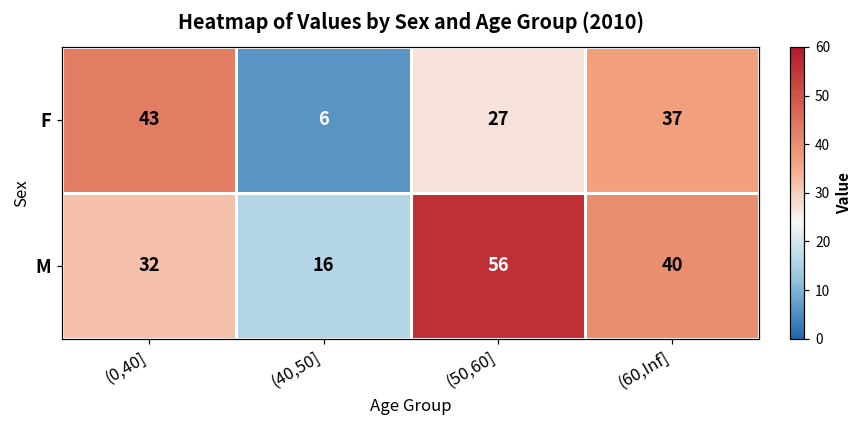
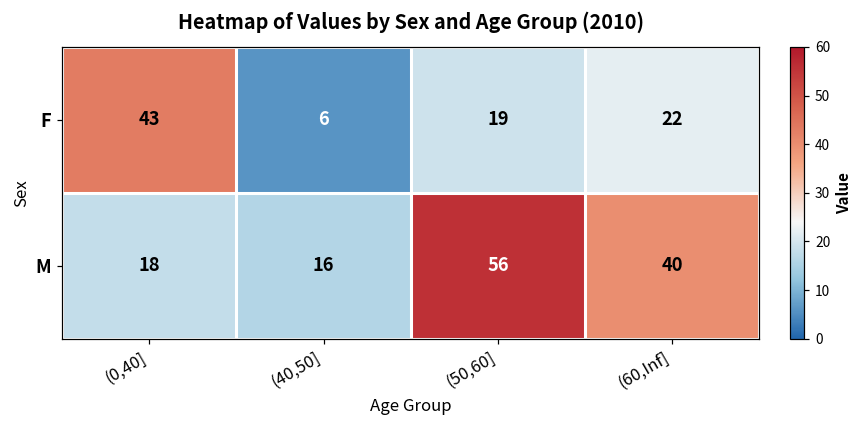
F, (50,60]: 27 -> 19
F, (60,Inf]: 37 -> 22
M, (0,40]: 32 -> 18
